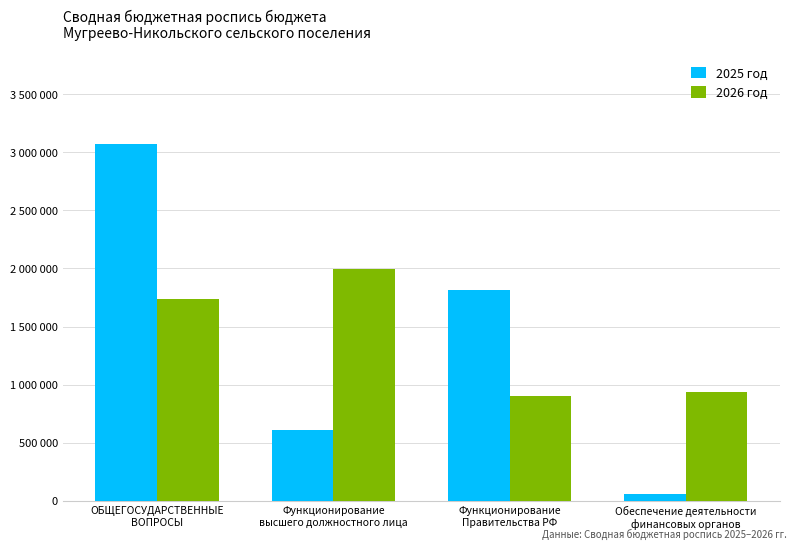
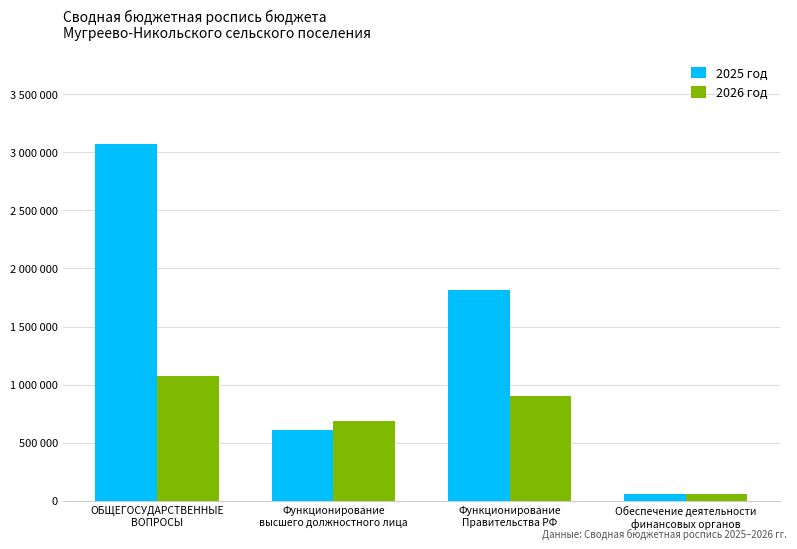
2026 год, ОБЩЕГОСУДАРСТВЕННЫЕ ВОПРОСЫ: 1740000 -> 1070000
2026 год, Функционирование высшего должностного лица: 2000000 -> 690000
2026 год, Обеспечение деятельности финансовых органов: 940000 -> 60000
